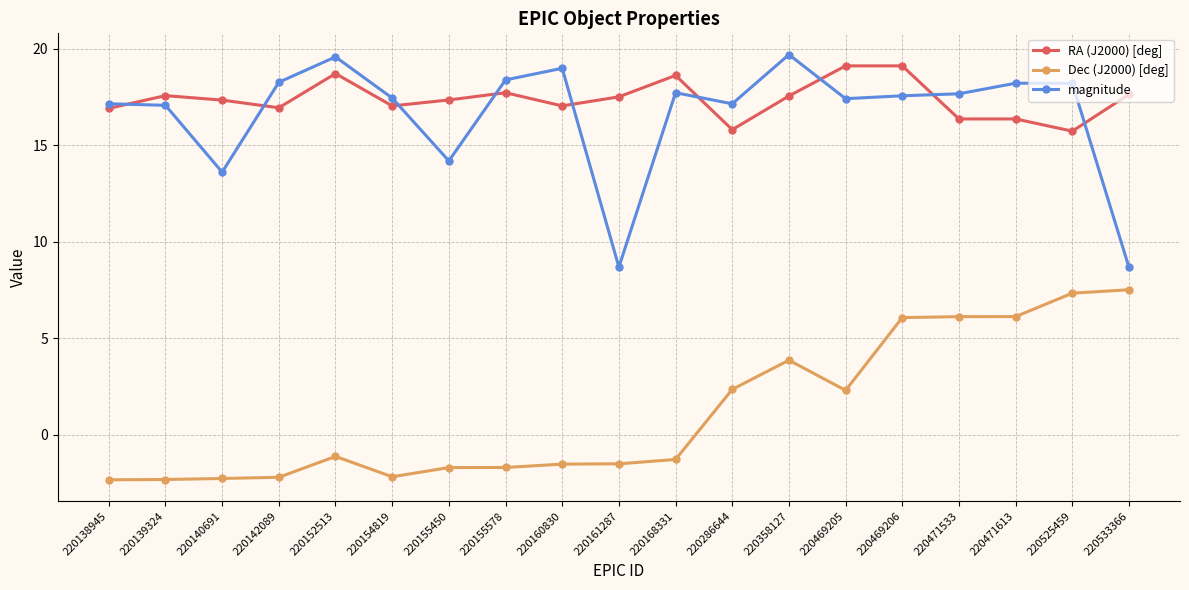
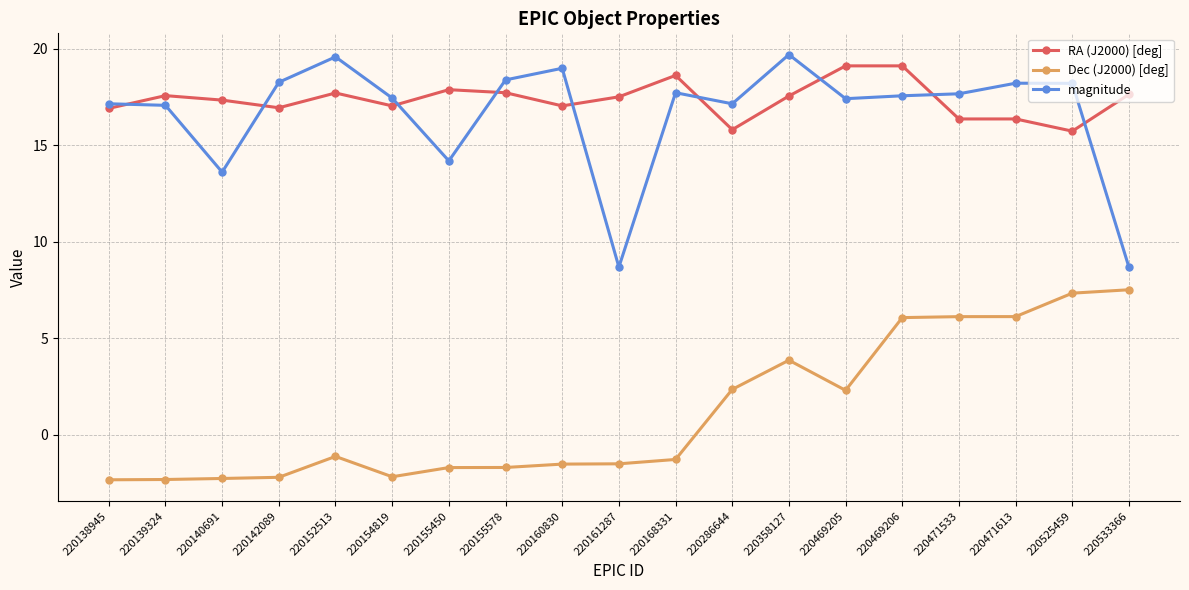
RA (J2000) [deg], 220152513: 18.7 -> 17.7
RA (J2000) [deg], 220155450: 17.3 -> 17.9
